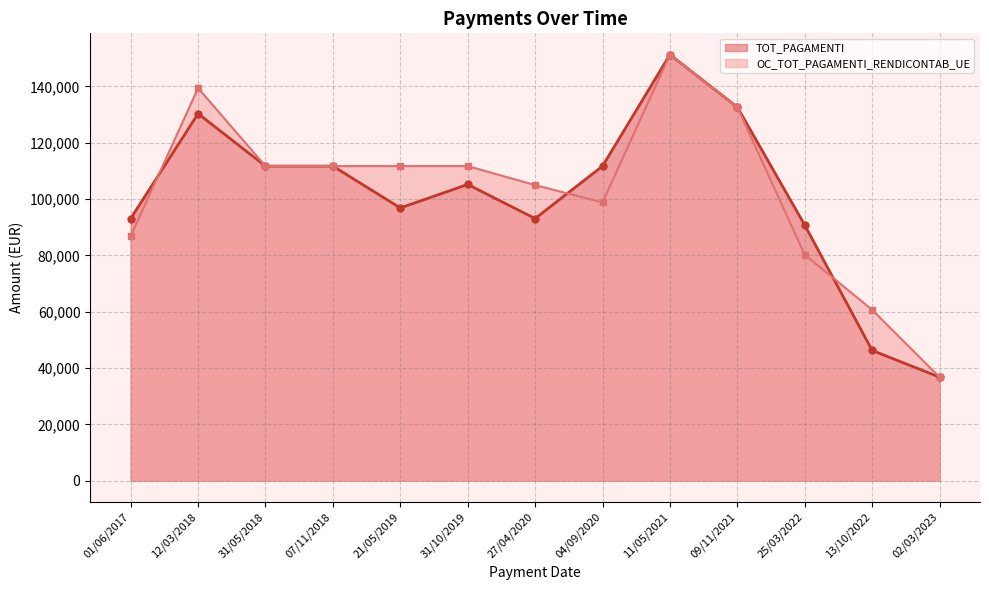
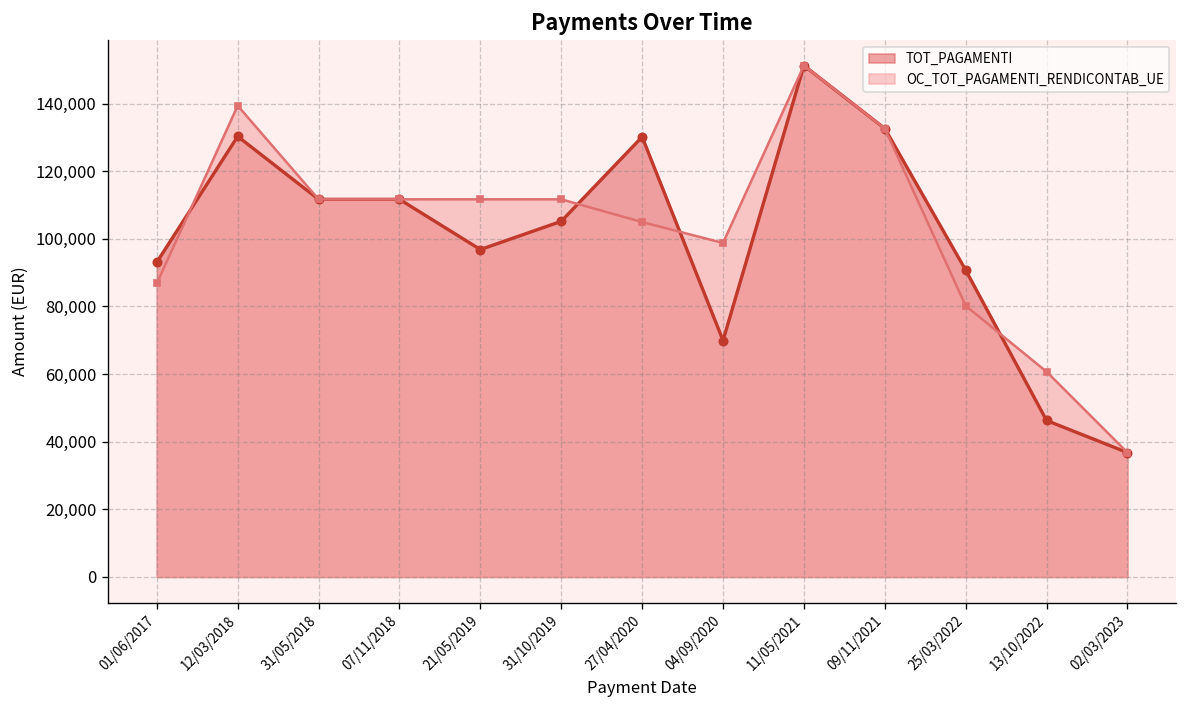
TOT_PAGAMENTI, 27/04/2020: 93,000 -> 130,000
TOT_PAGAMENTI, 04/09/2020: 112,000 -> 70,000
